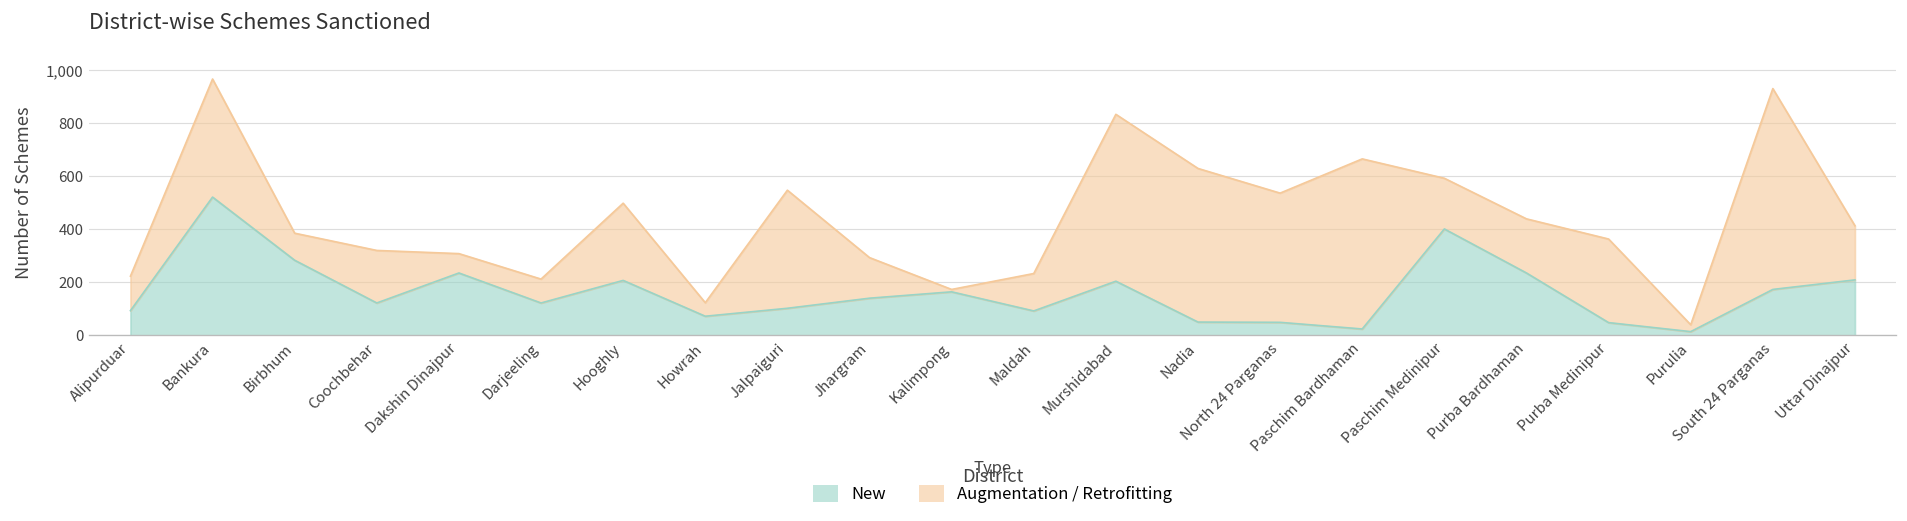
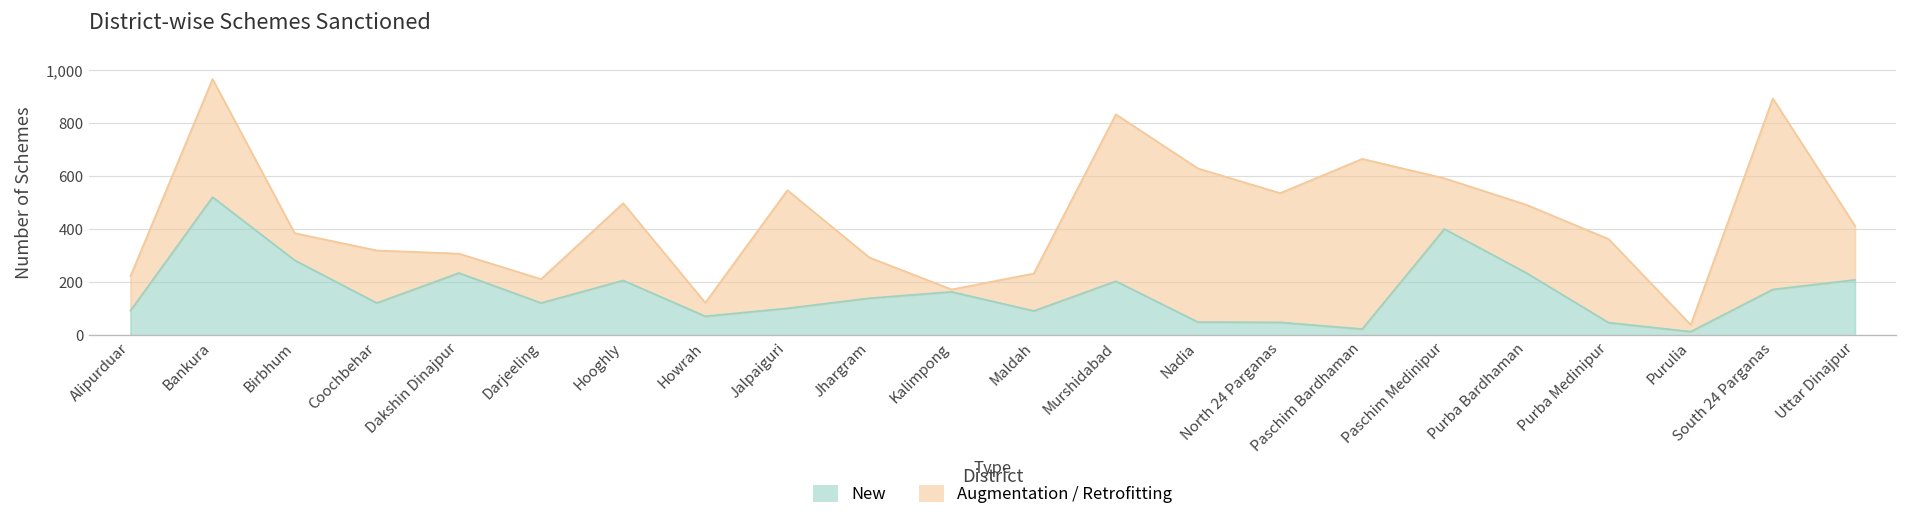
Augmentation / Retrofitting, Purba Bardhaman: 200 -> 260
Augmentation / Retrofitting, South 24 Parganas: 760 -> 720
